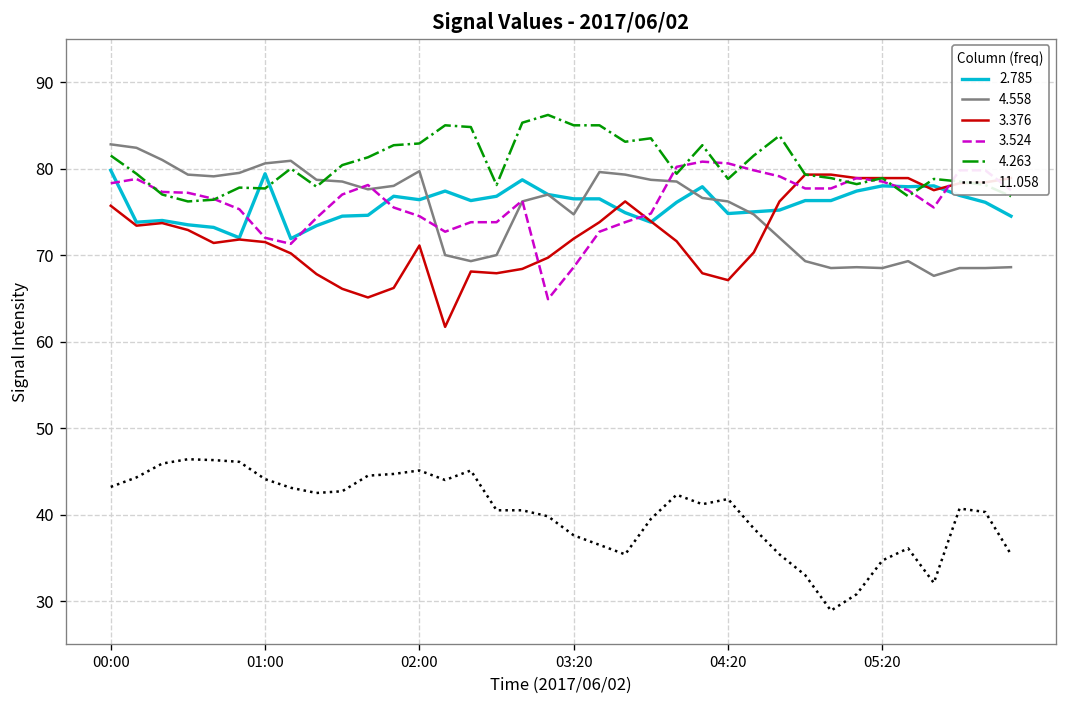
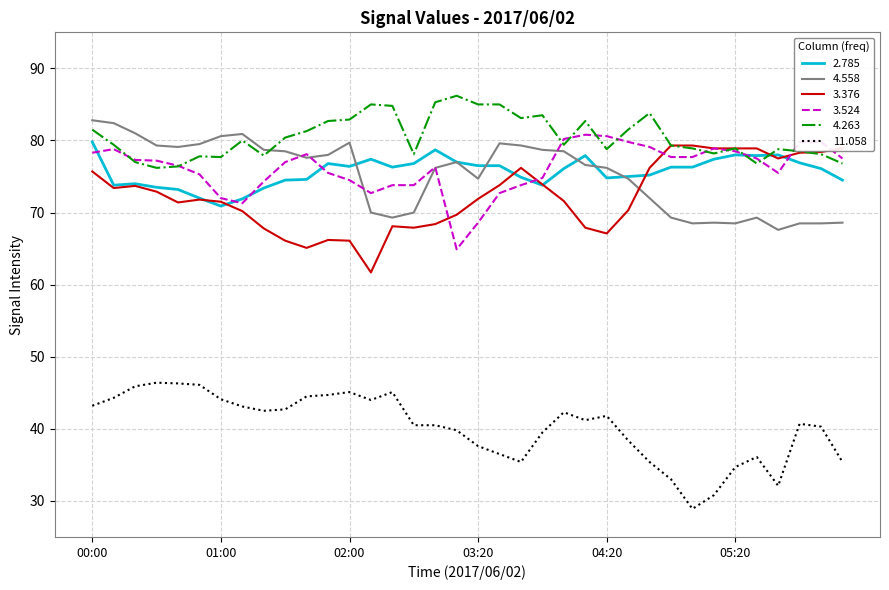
2.785, 01:00: 79 -> 71
3.376, 02:00: 71 -> 66
